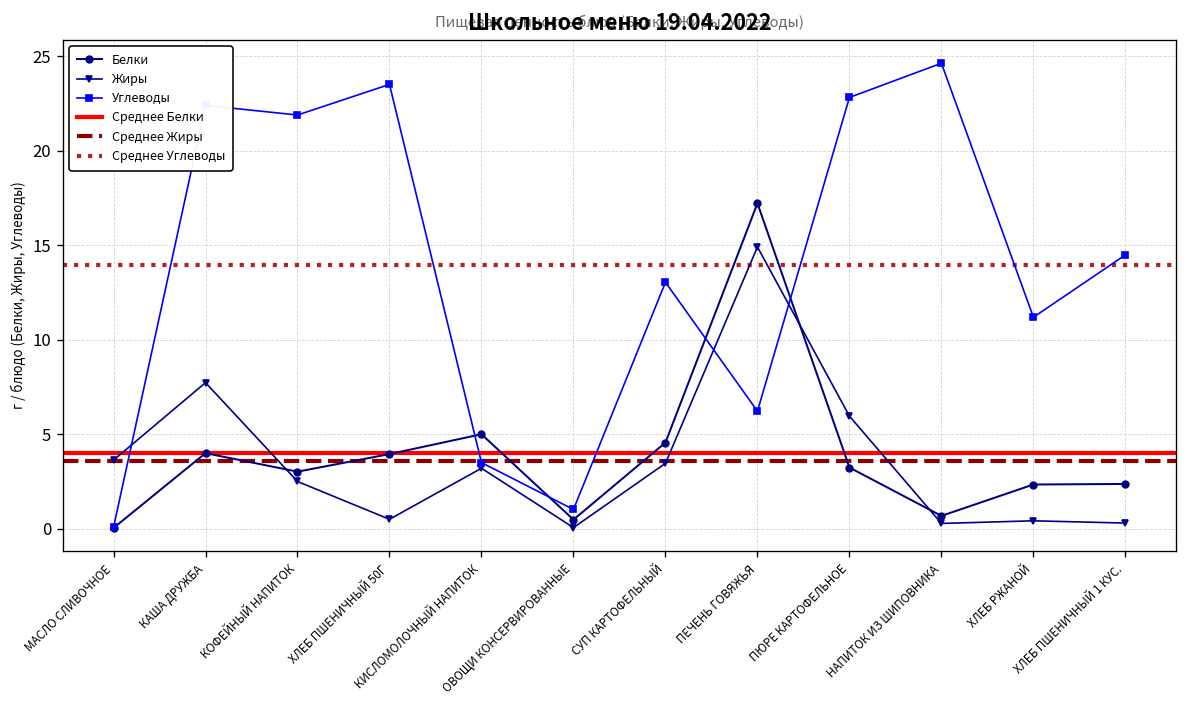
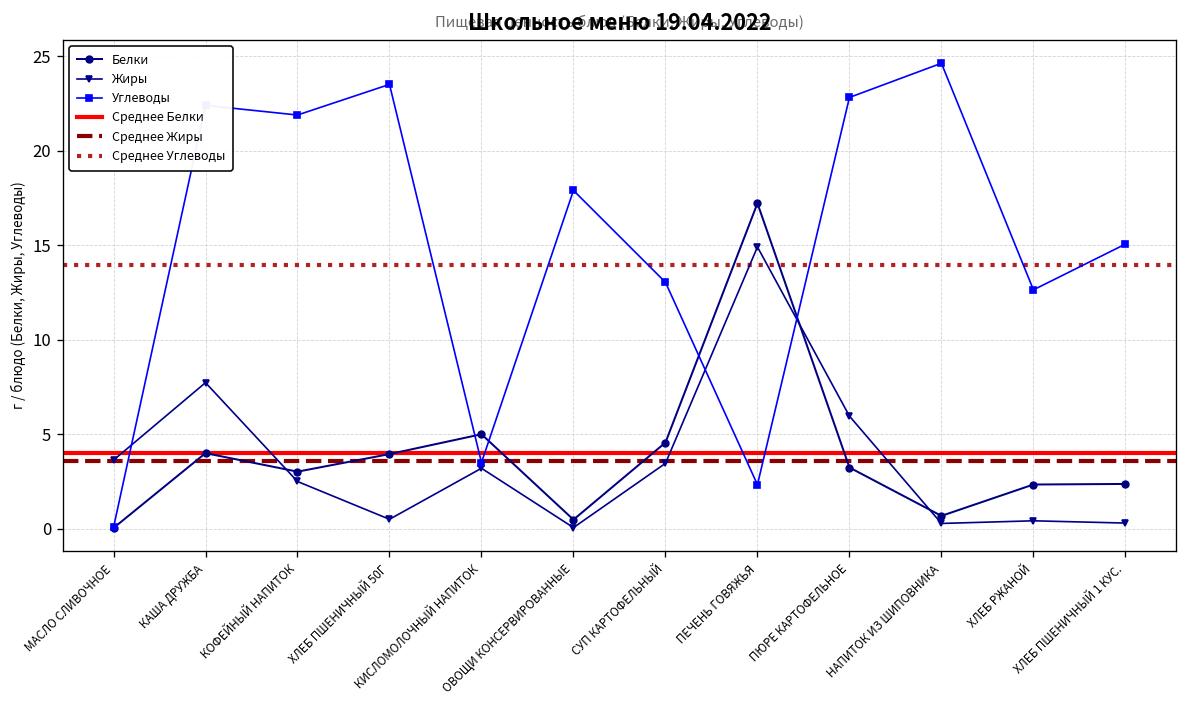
Углеводы, ОВОЩИ КОНСЕРВИРОВАННЫЕ: 1.0 -> 17.9
Углеводы, ПЕЧЕНЬ ГОВЯЖЬЯ: 6.2 -> 2.3
Углеводы, ХЛЕБ РЖАНОЙ: 11.2 -> 12.6
Углеводы, ХЛЕБ ПШЕНИЧНЫЙ 1 КУС.: 14.5 -> 15.1
